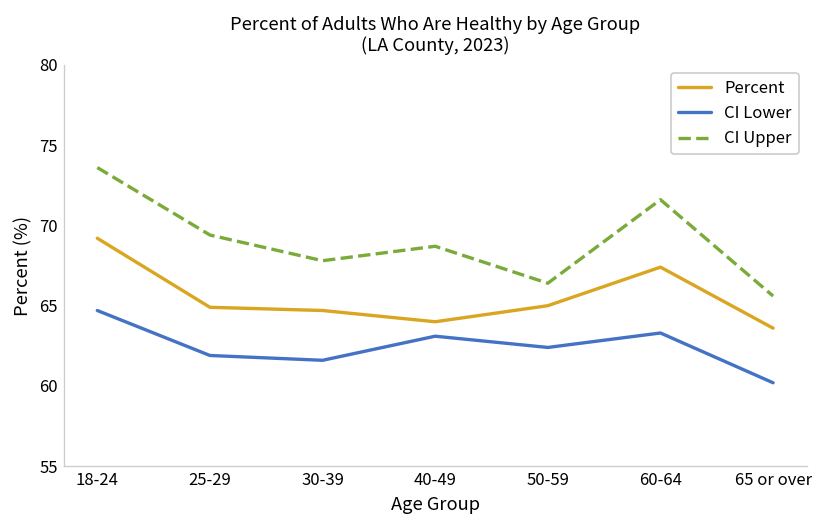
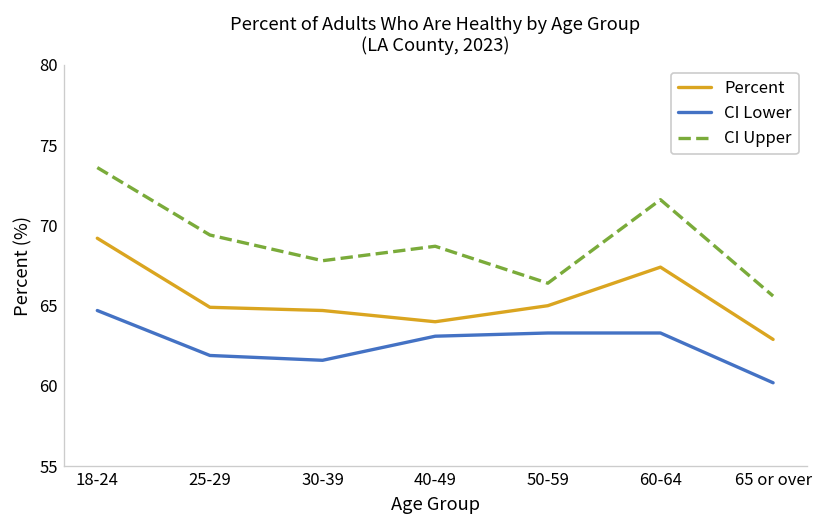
CI Lower, 50-59: 62.4 -> 63.3
Percent, 65 or over: 63.6 -> 62.9
